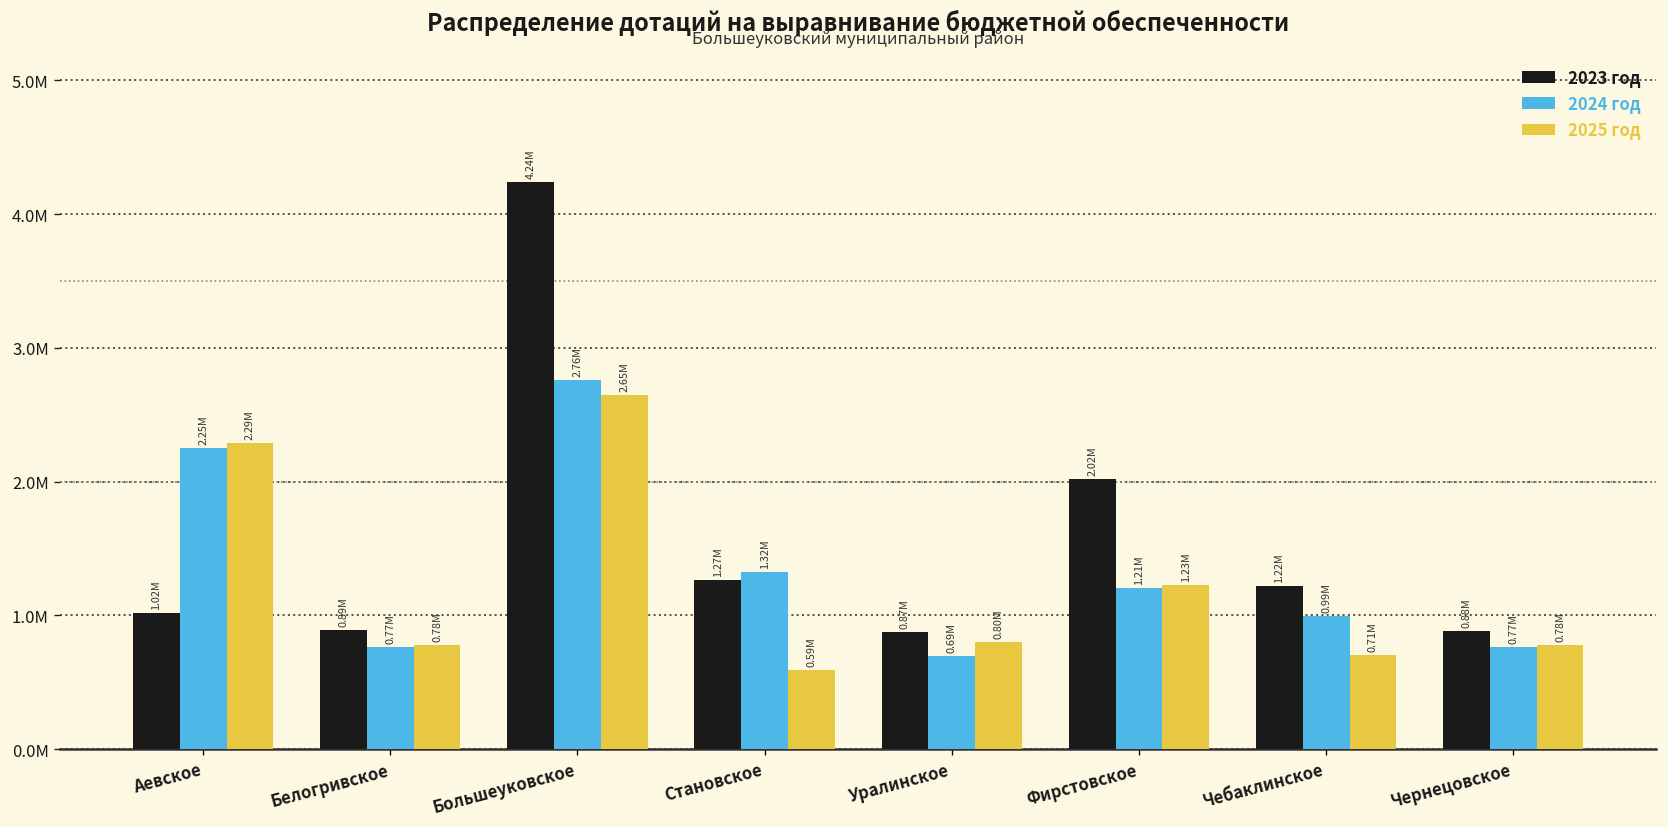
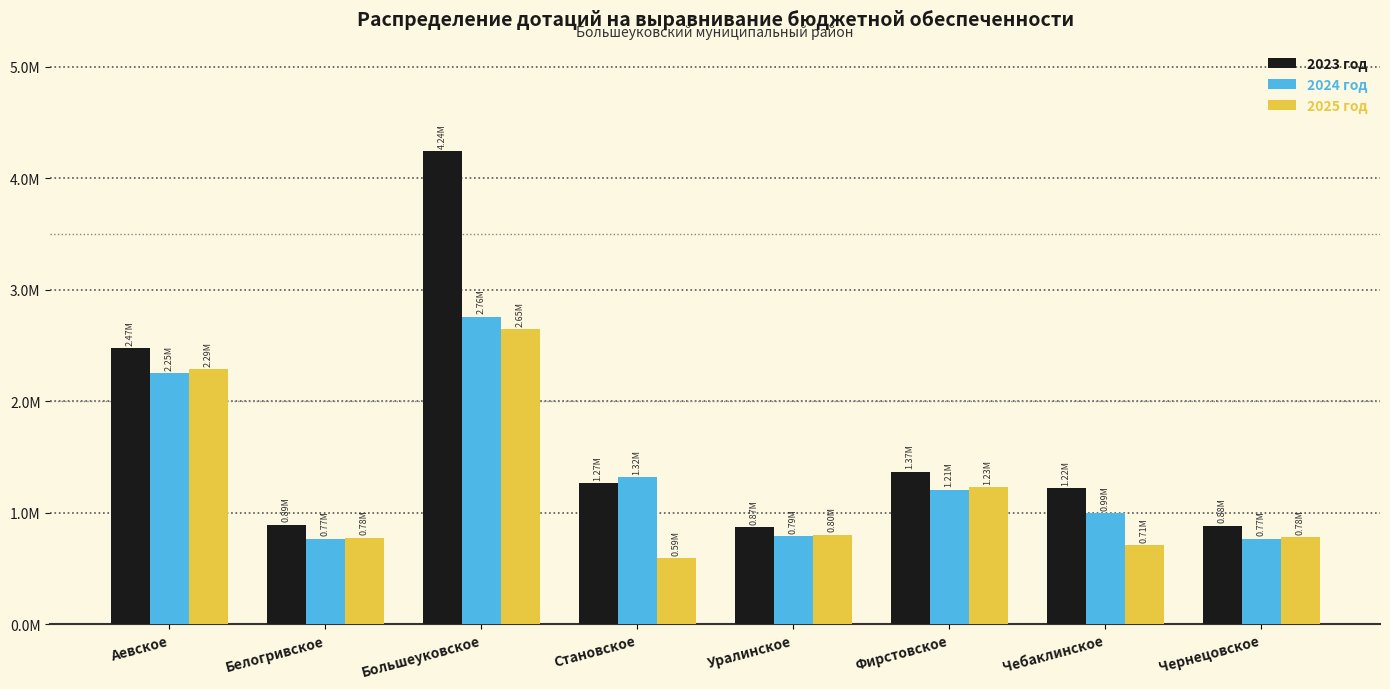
2023 год, Аевское: 1.02M -> 2.47M
2024 год, Уралинское: 0.69M -> 0.79M
2023 год, Фирстовское: 2.02M -> 1.37M
